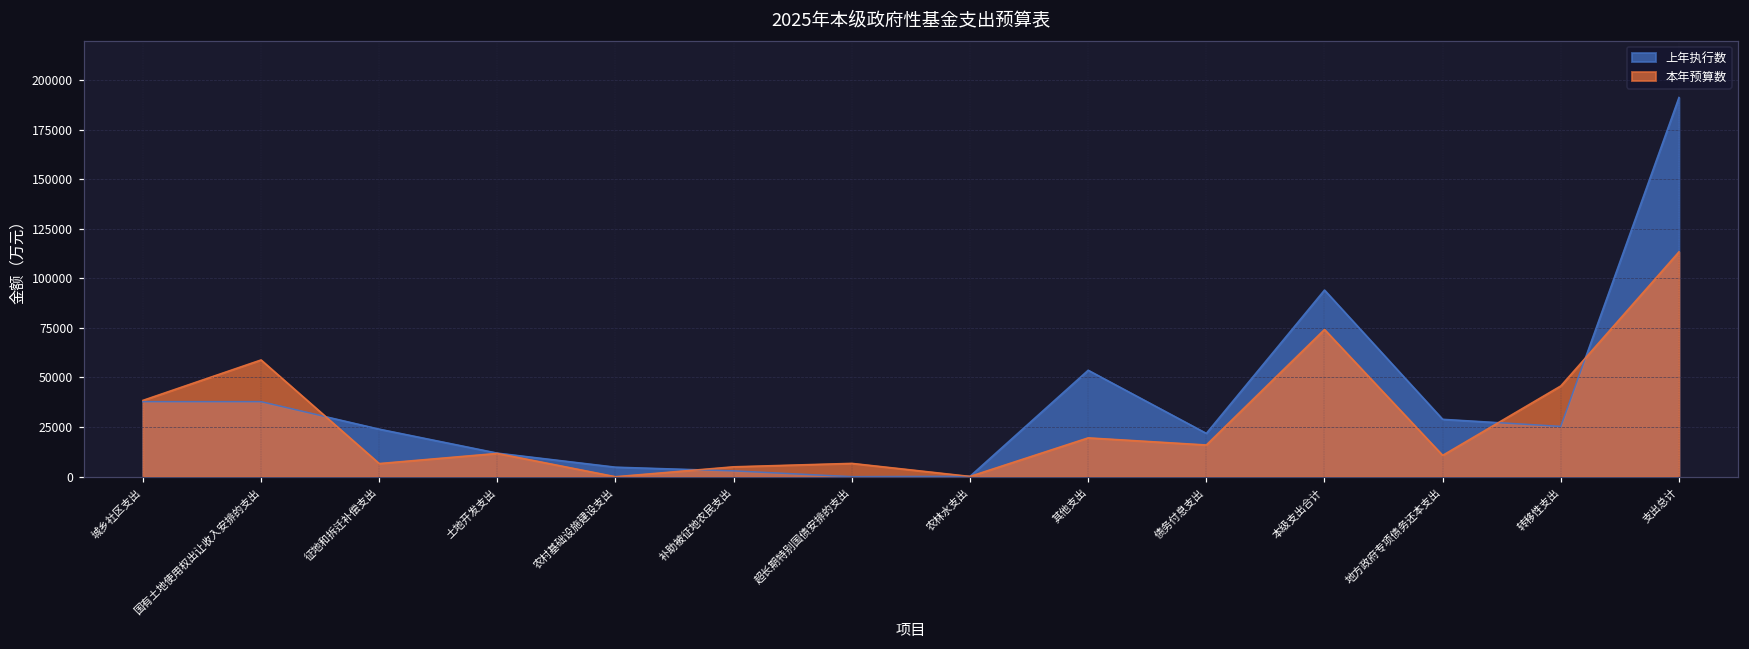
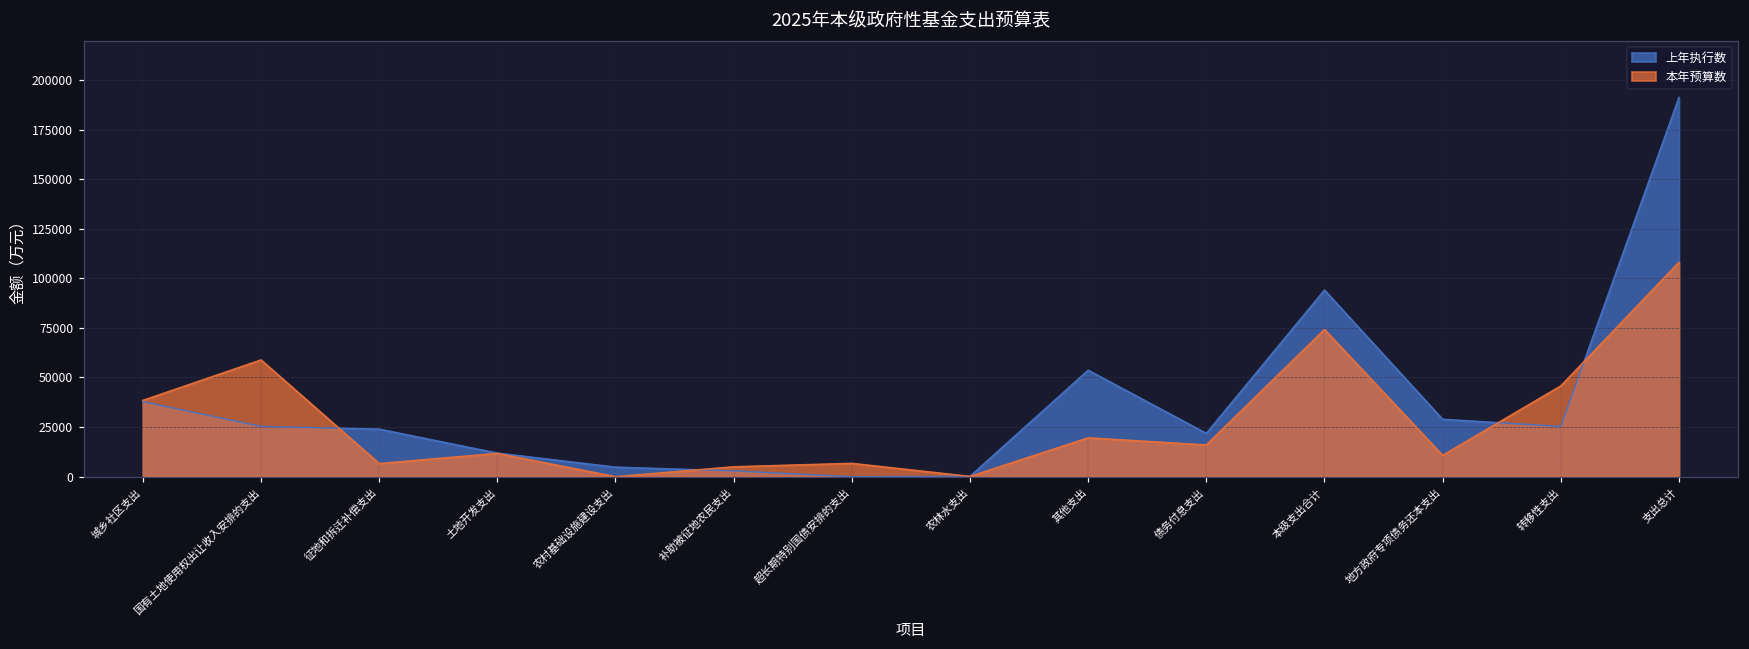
上年执行数, 国有土地使用权出让收入安排的支出: 38000 -> 25000
本年预算数, 支出总计: 113000 -> 108000
